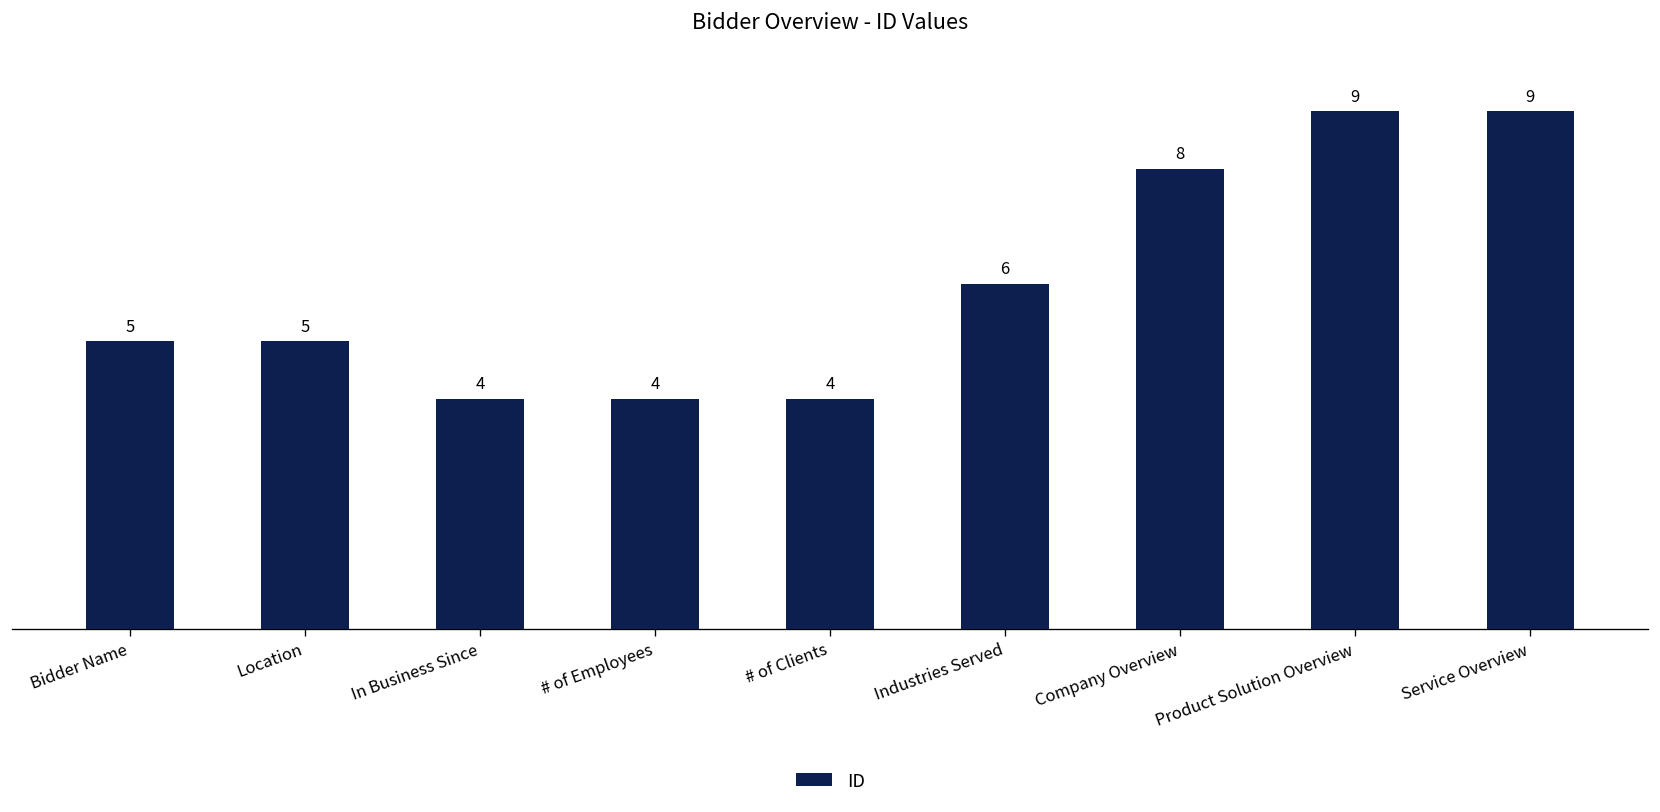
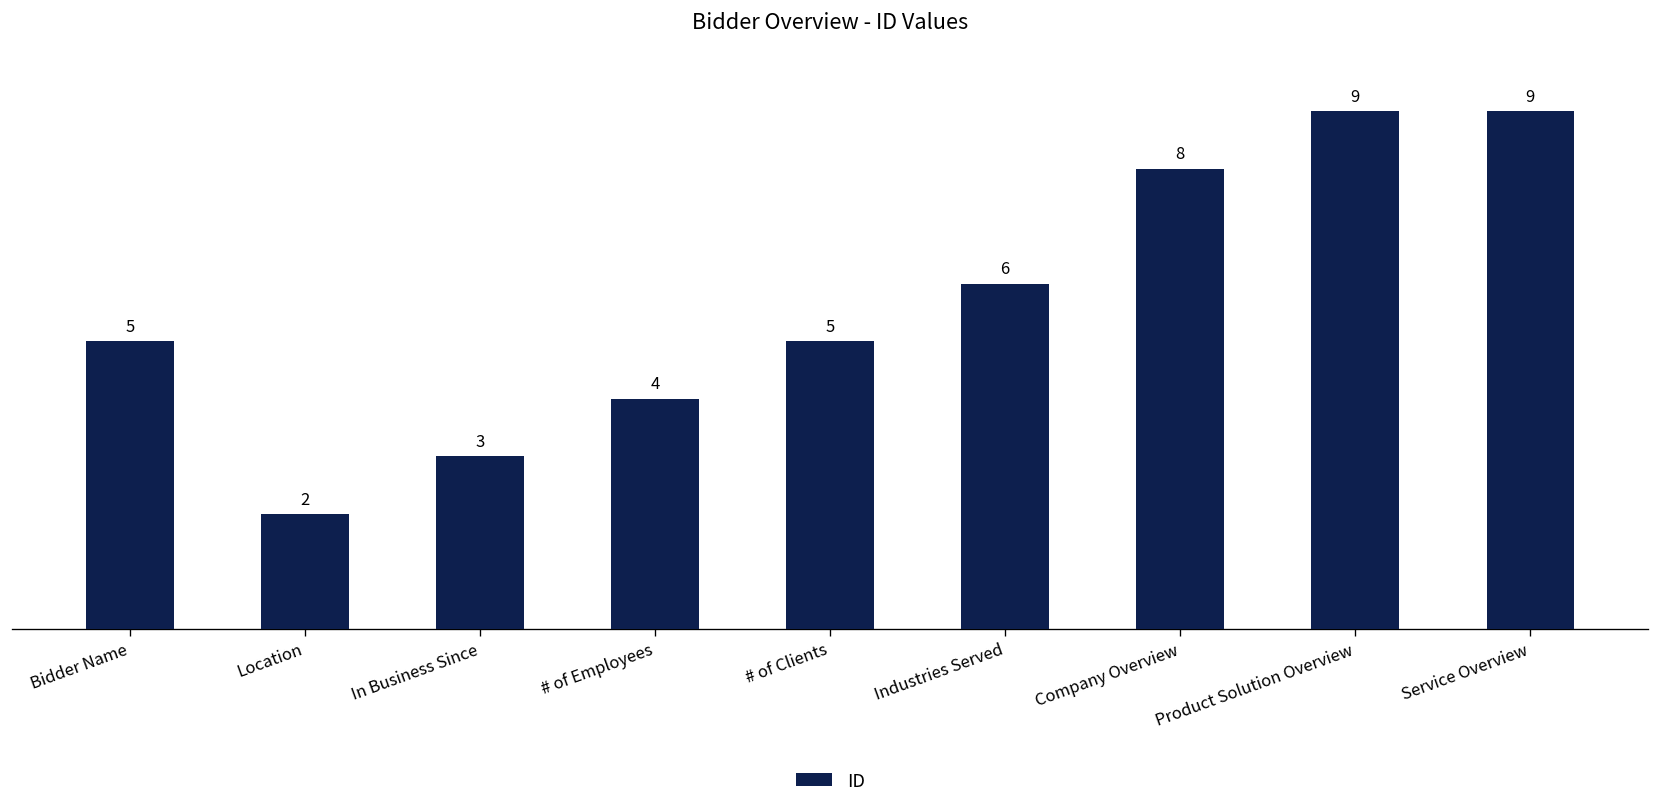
Location: 5 -> 2
In Business Since: 4 -> 3
# of Clients: 4 -> 5
